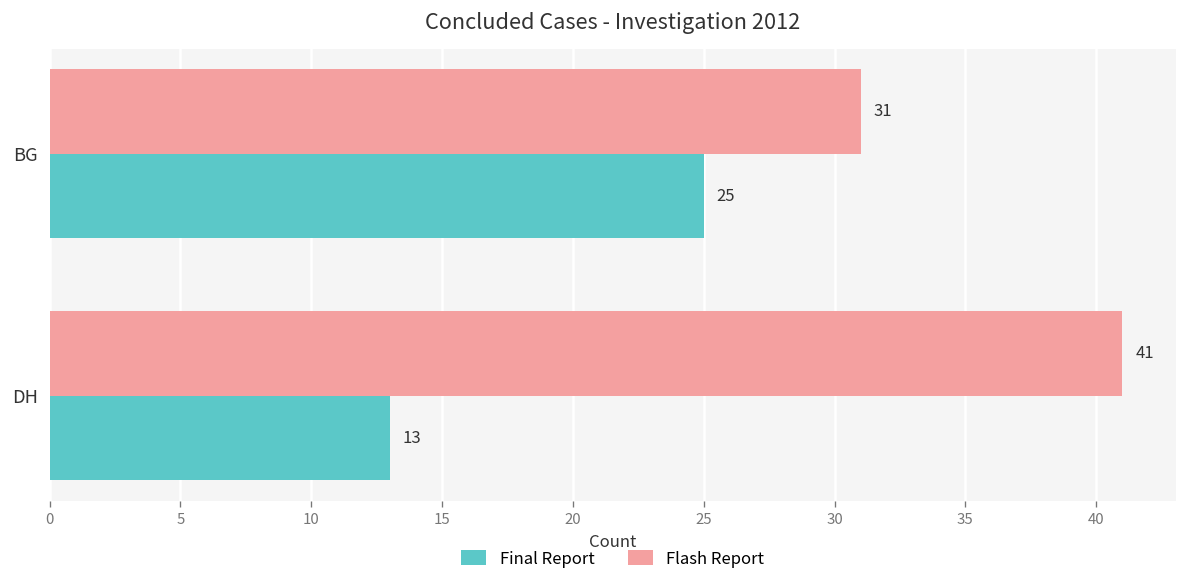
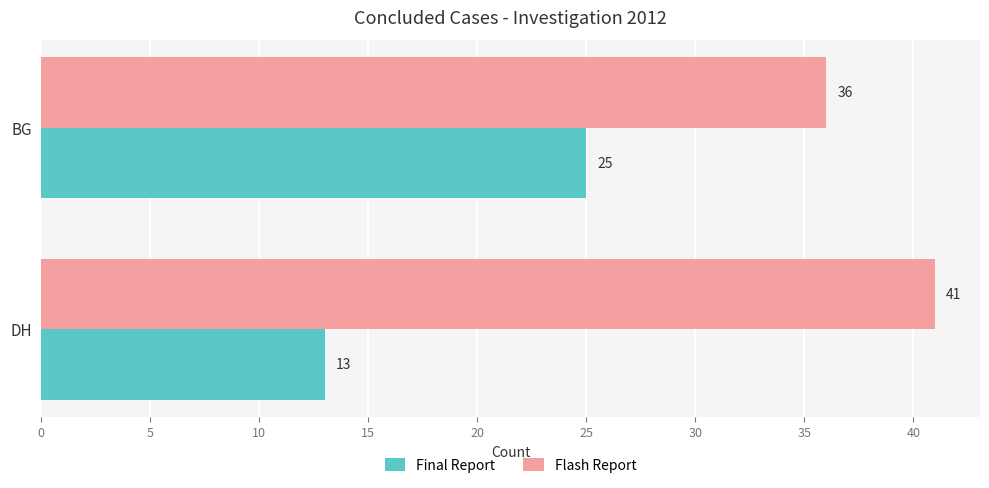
Flash Report, BG: 31 -> 36
